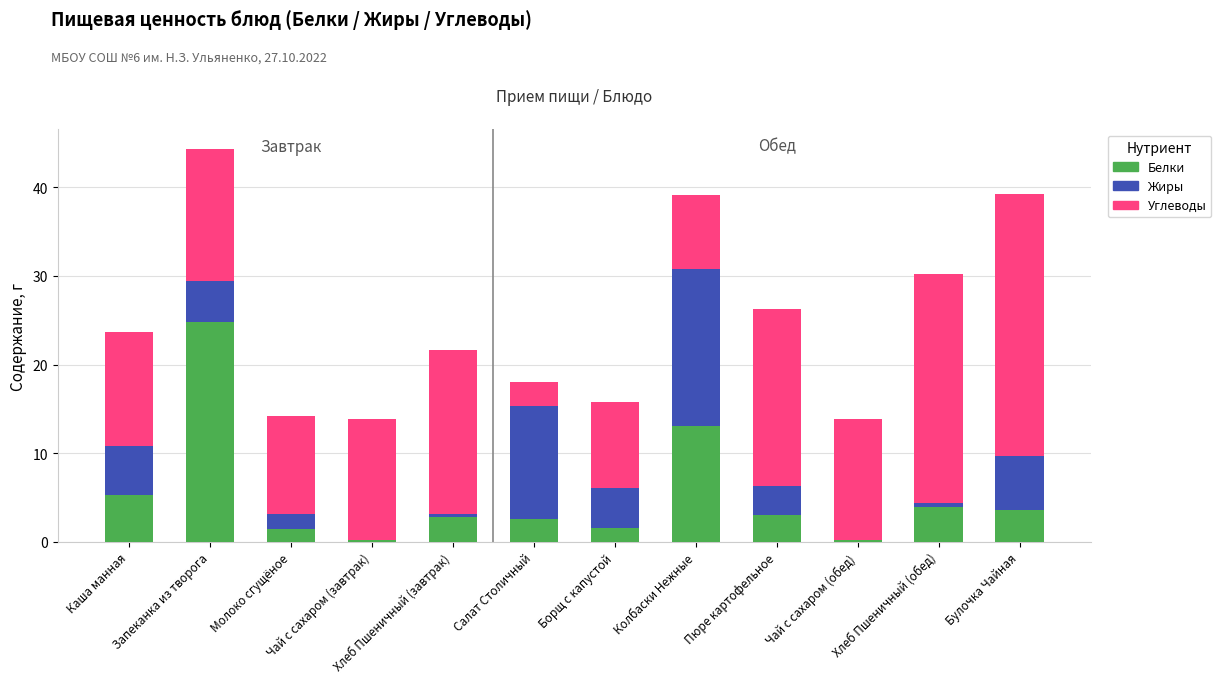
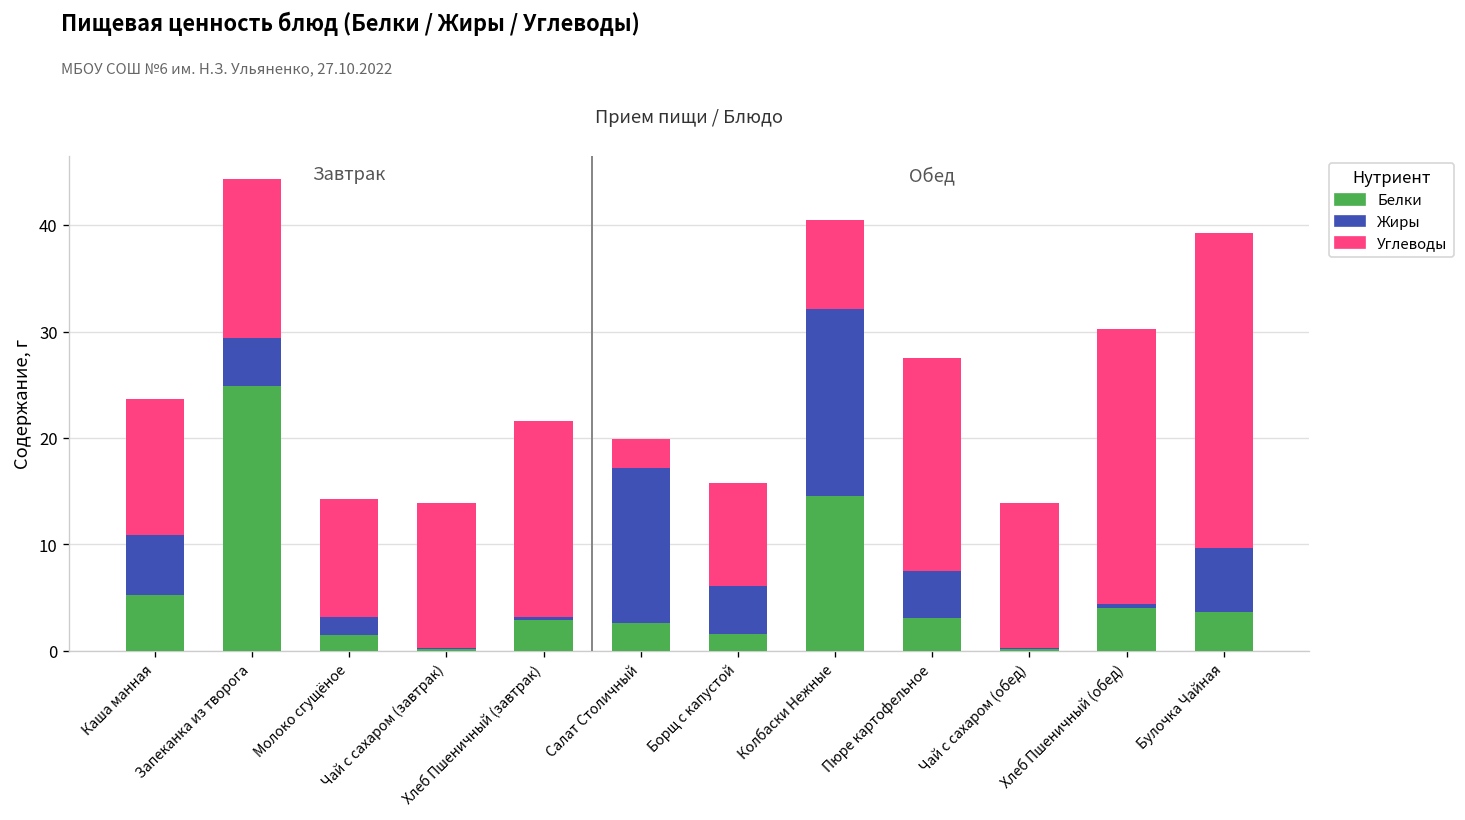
Жиры, Салат Столичный: 13 -> 15
Белки, Колбаски Нежные: 13 -> 15
Жиры, Пюре картофельное: 3 -> 4
